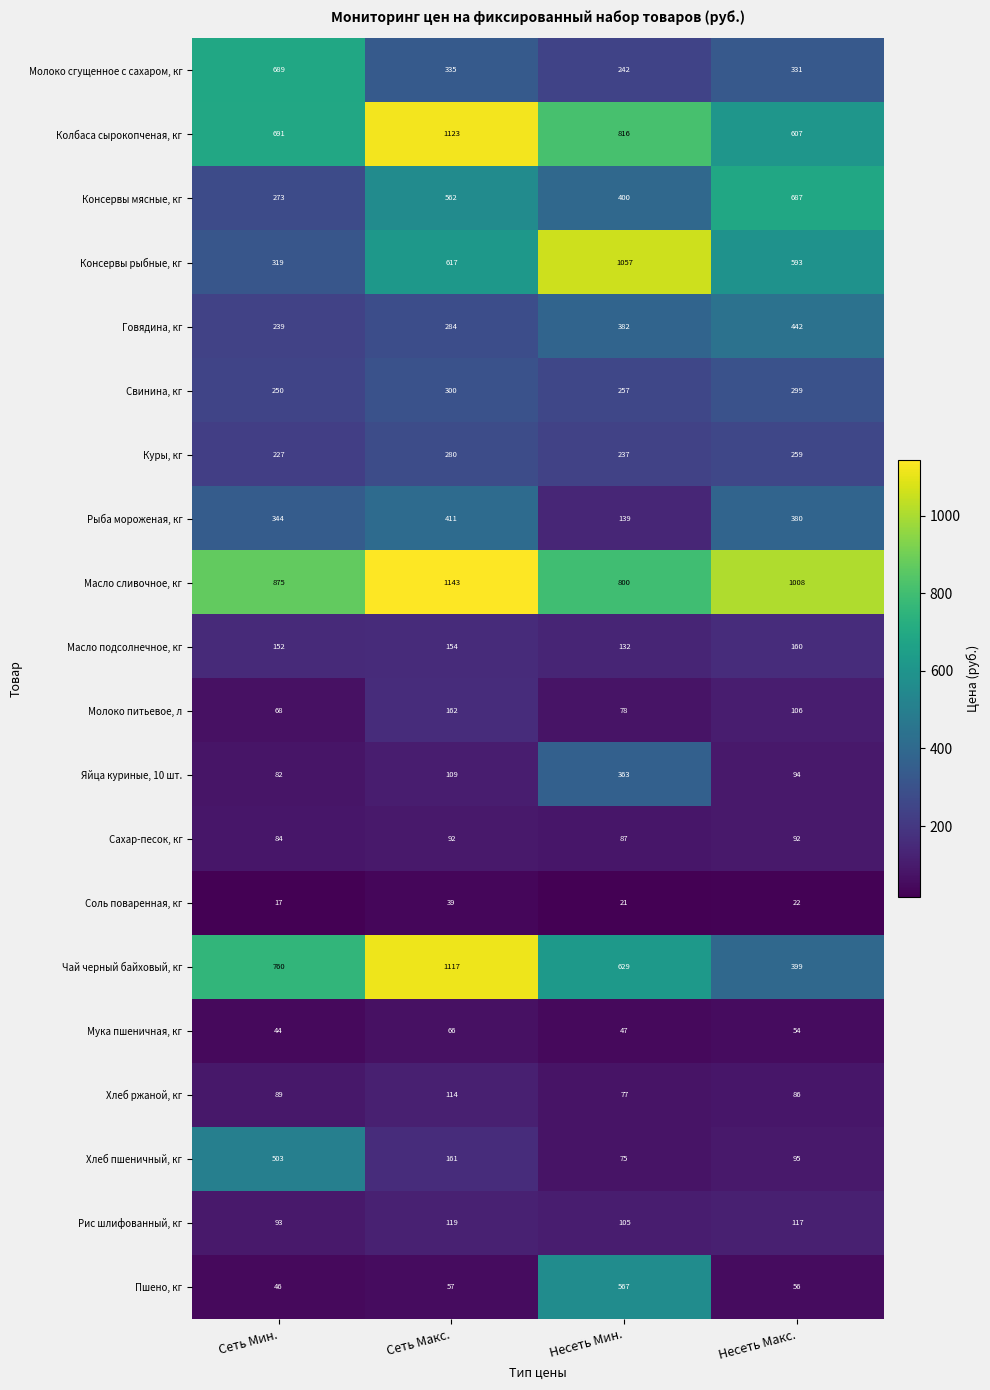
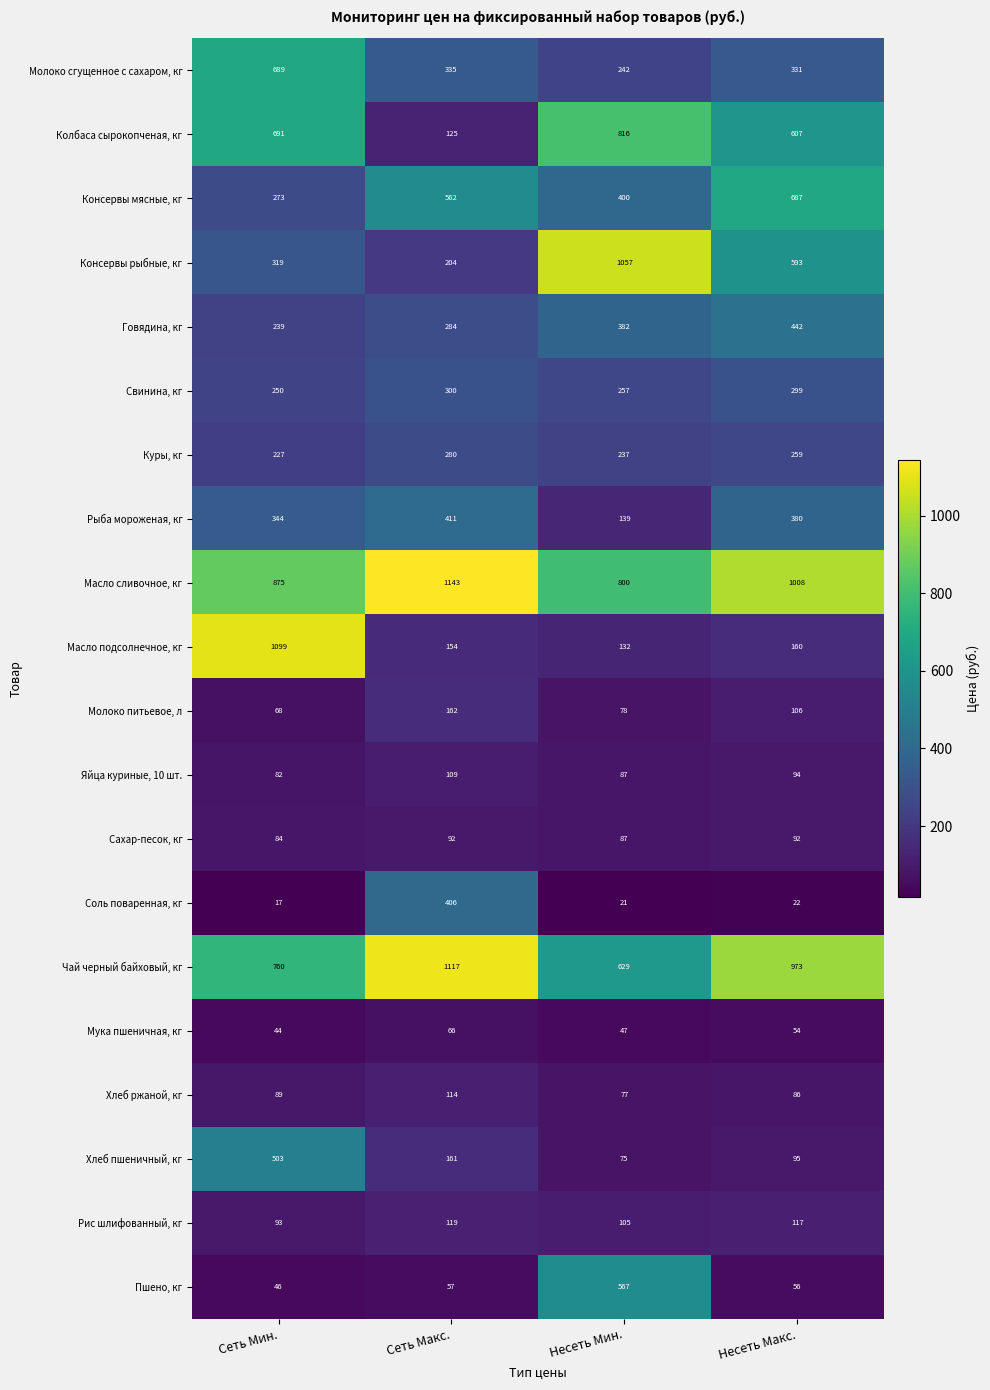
Колбаса сырокопченая, кг, Сеть Макс.: 1123 -> 125
Консервы рыбные, кг, Сеть Макс.: 617 -> 204
Масло подсолнечное, кг, Сеть Мин.: 152 -> 1099
Яйца куриные, 10 шт., Несеть Мин.: 363 -> 87
Соль поваренная, кг, Сеть Макс.: 39 -> 406
Чай черный байховый, кг, Несеть Макс.: 399 -> 973
